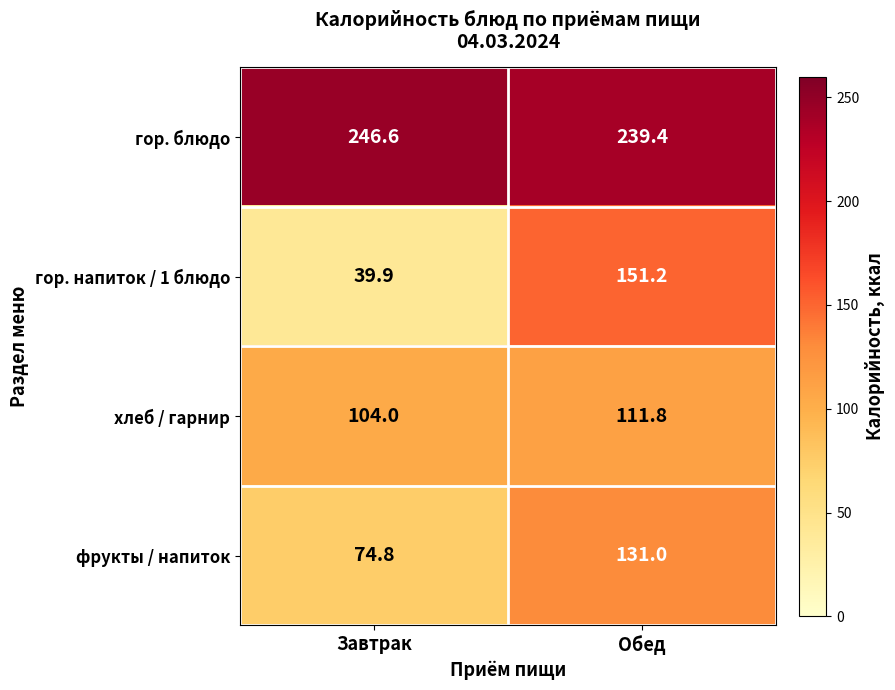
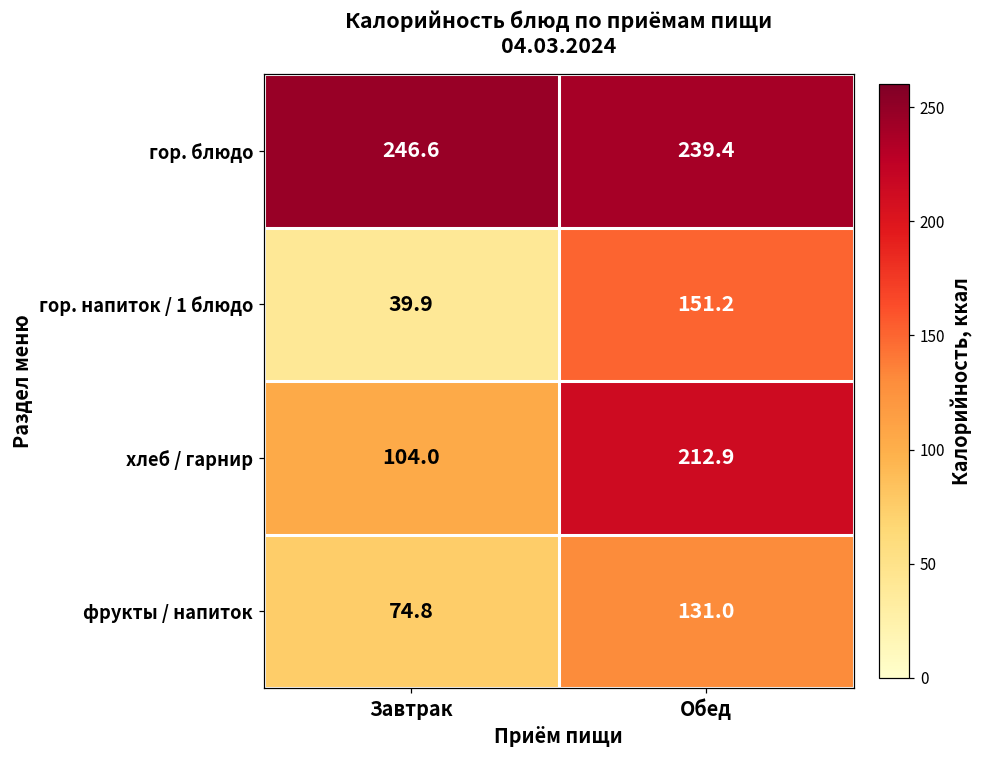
хлеб / гарнир, Обед: 111.8 -> 212.9
